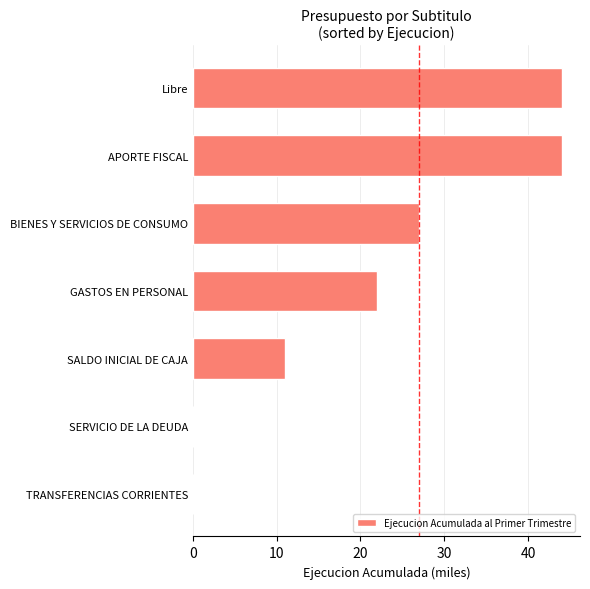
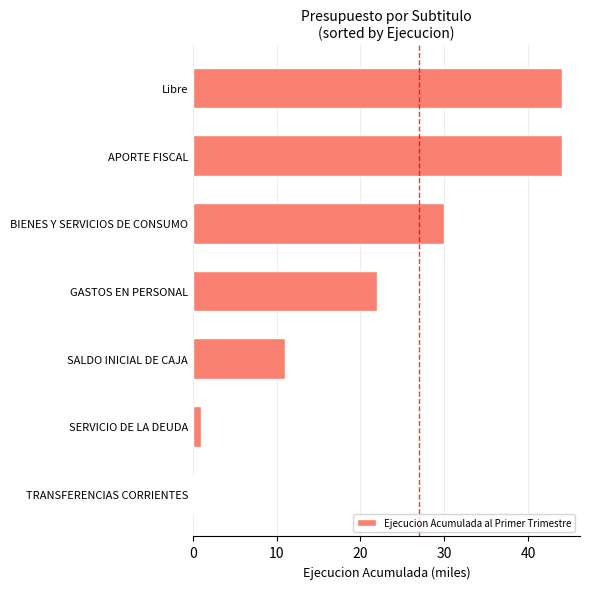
BIENES Y SERVICIOS DE CONSUMO: 27 -> 30
SERVICIO DE LA DEUDA: 0 -> 1
